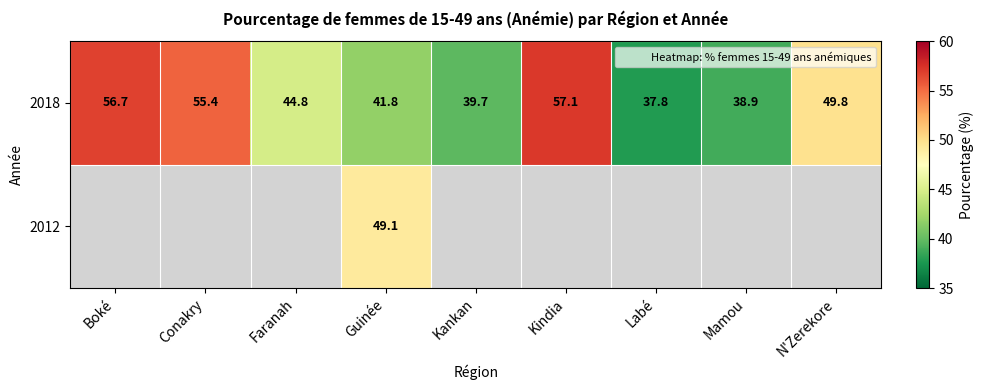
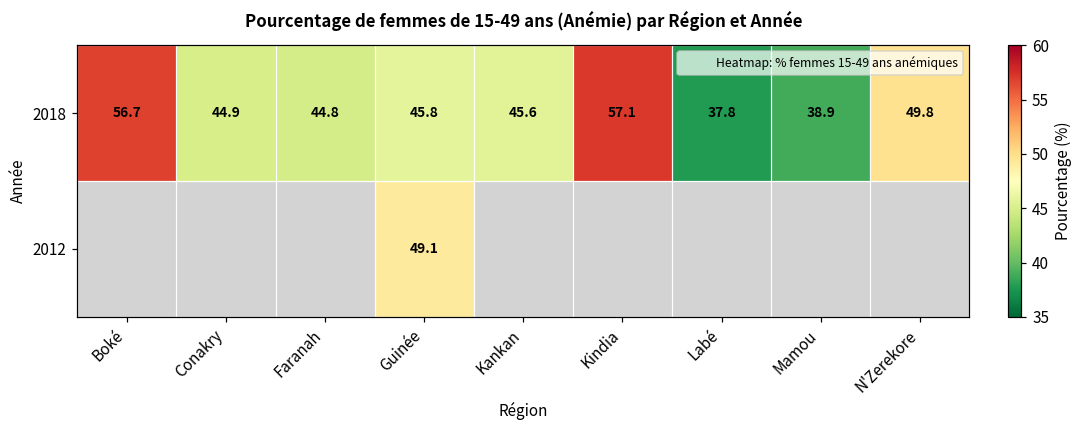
2018, Conakry: 55.4 -> 44.9
2018, Guinée: 41.8 -> 45.8
2018, Kankan: 39.7 -> 45.6
